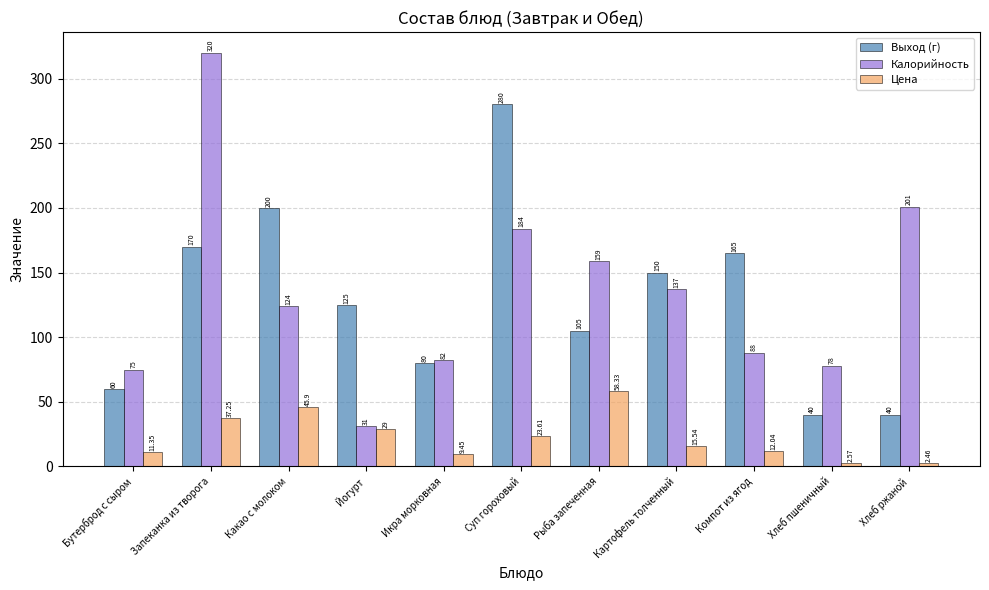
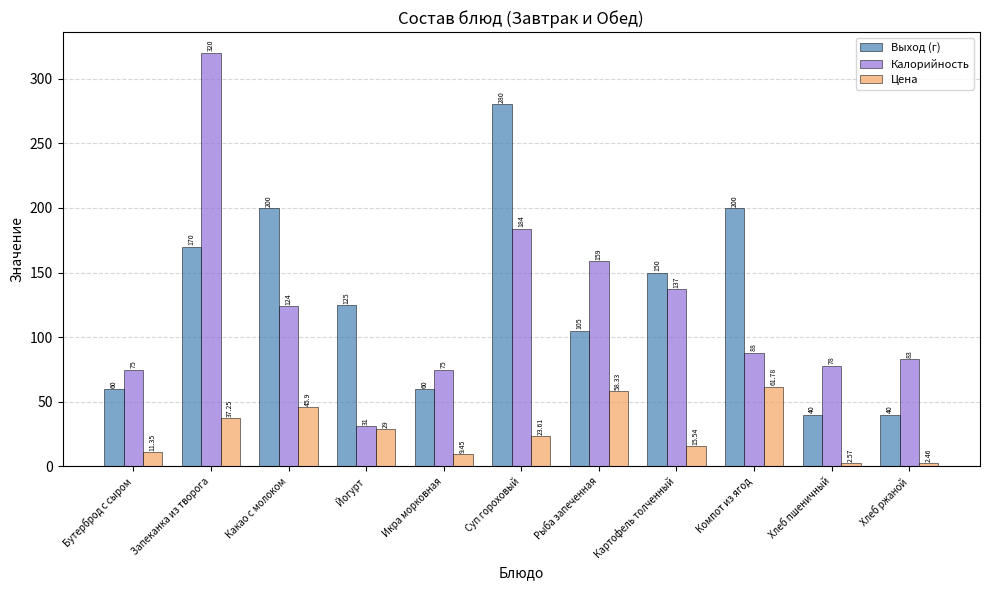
Выход (г), Икра морковная: 80 -> 60
Калорийность, Икра морковная: 82 -> 75
Выход (г), Компот из ягод: 165 -> 200
Цена, Компот из ягод: 12.04 -> 61.78
Калорийность, Хлеб ржаной: 201 -> 83
